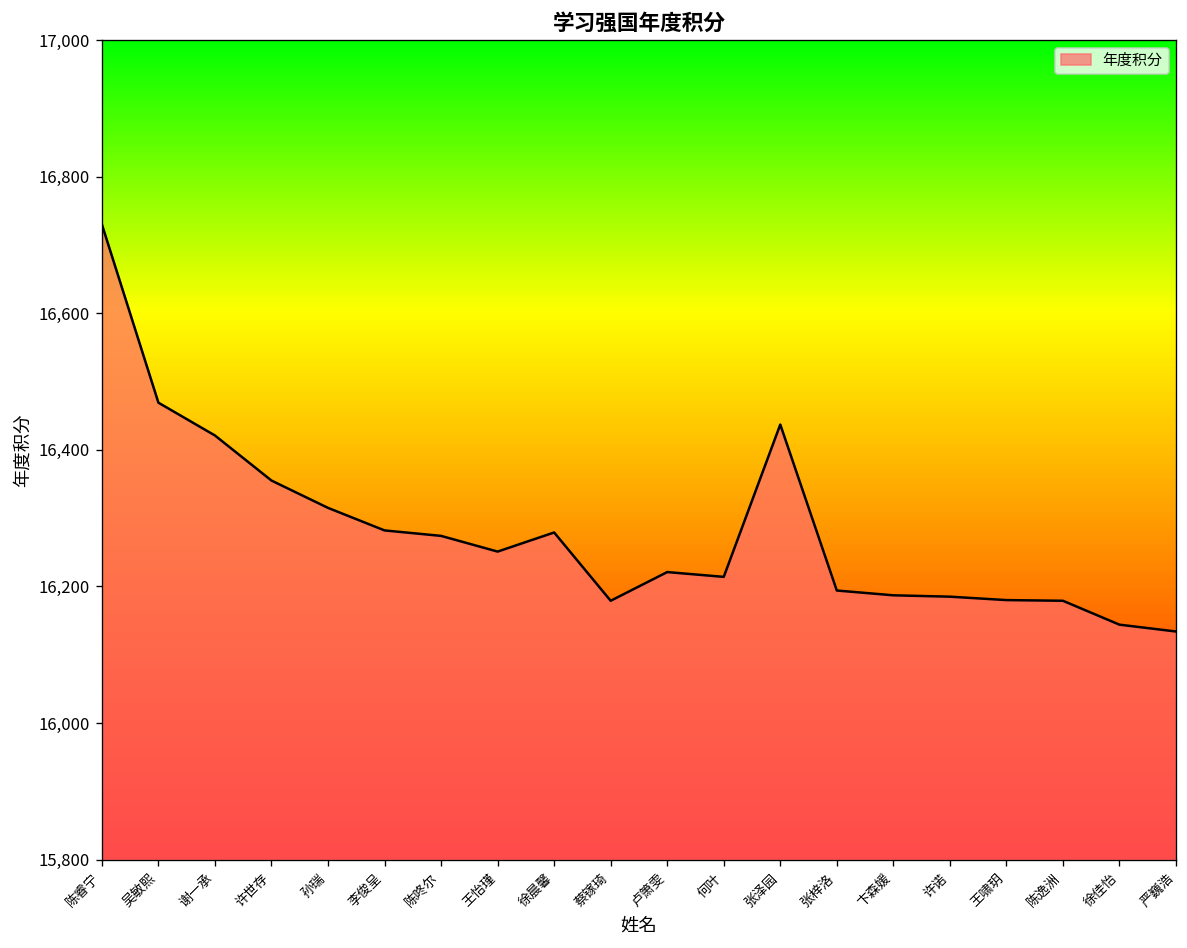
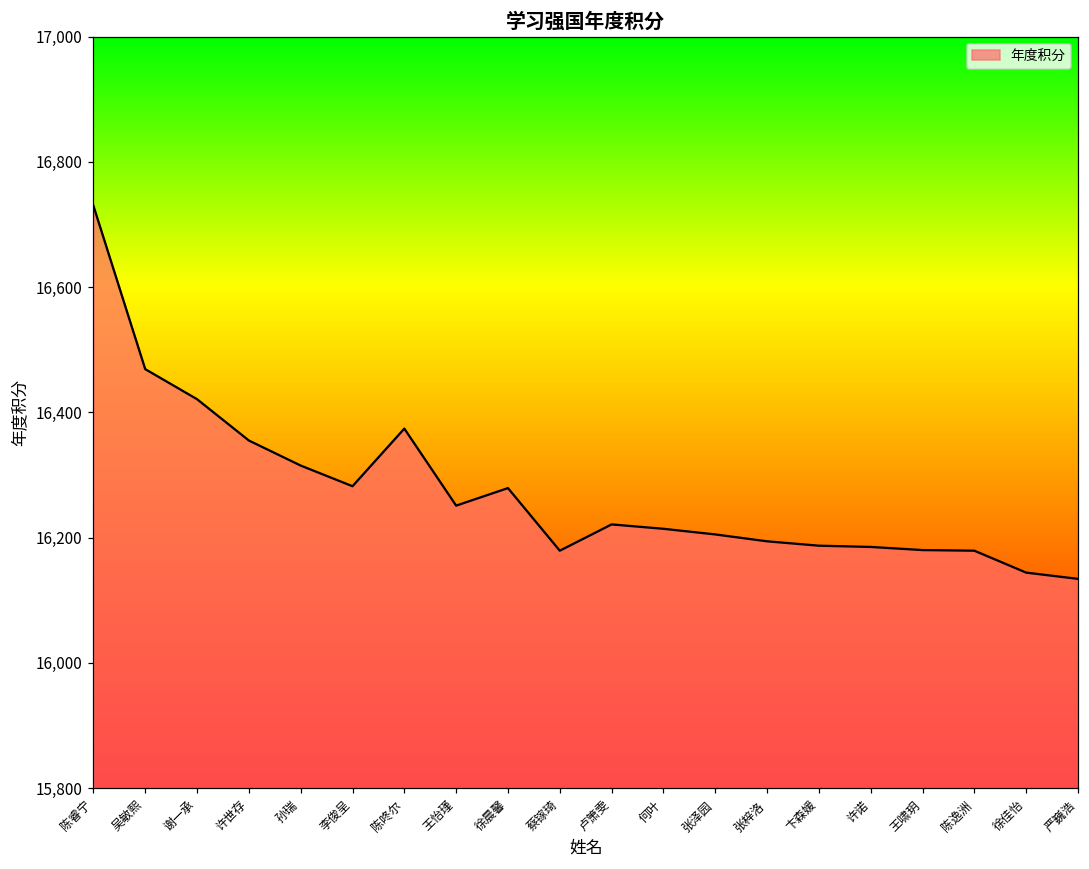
陈咚尔: 16,270 -> 16,370
张泽园: 16,440 -> 16,210
